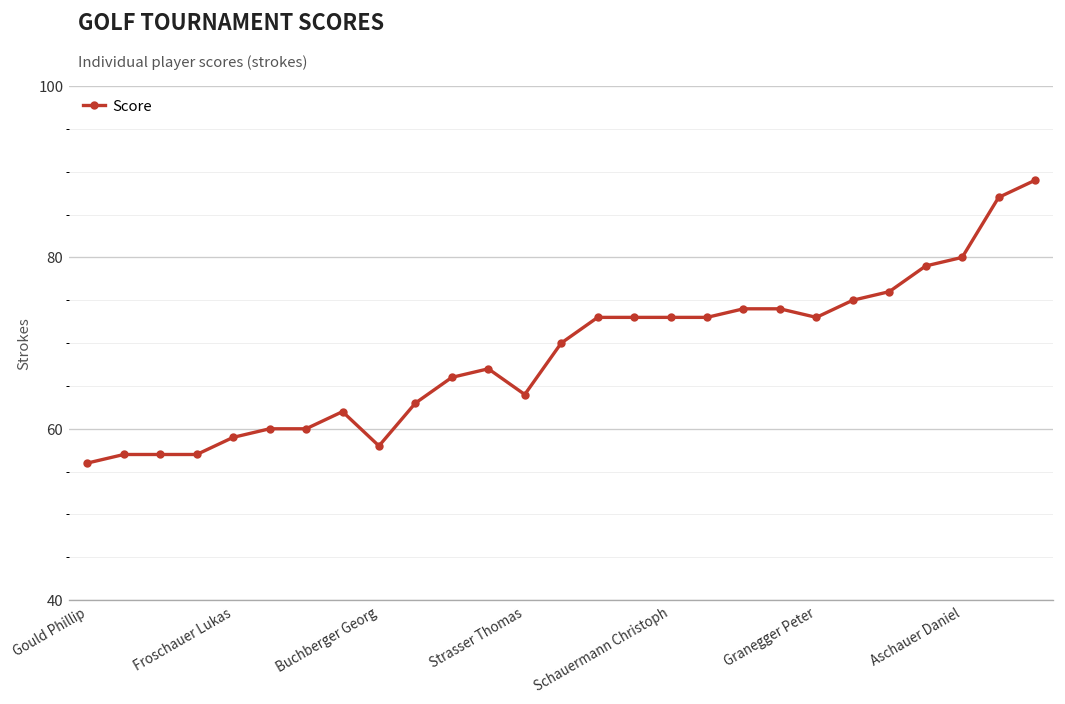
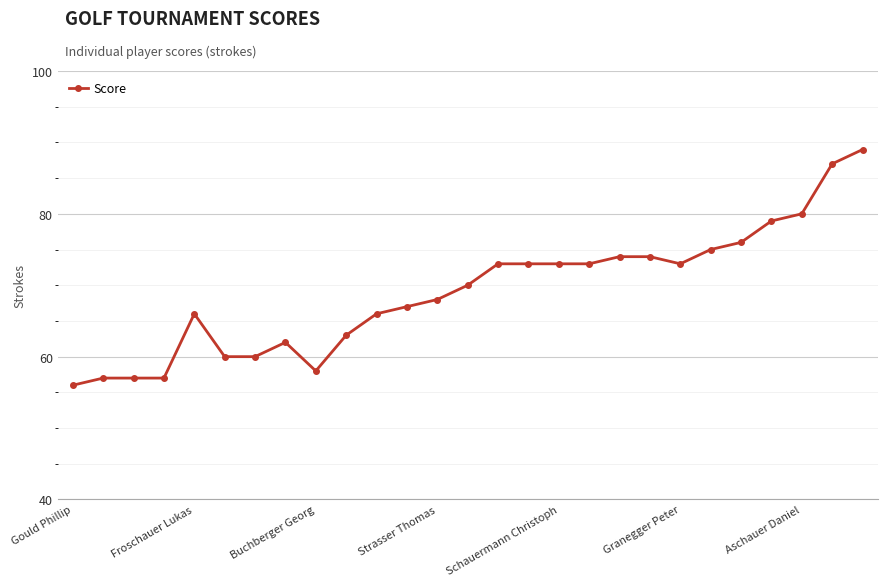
Froschauer Lukas: 59 -> 66
Strasser Thomas: 64 -> 68
